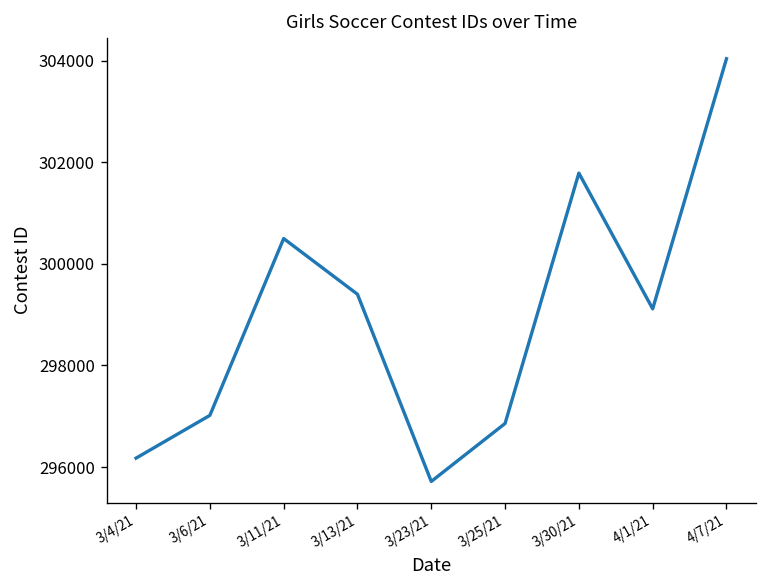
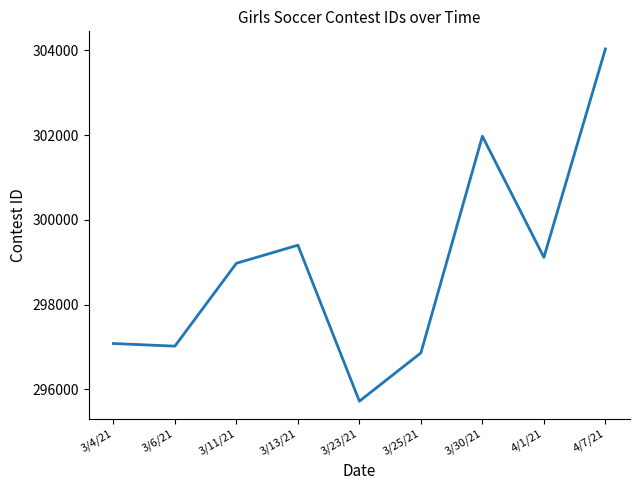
3/4/21: 296200 -> 297100
3/11/21: 300500 -> 299000
3/30/21: 301800 -> 302000
